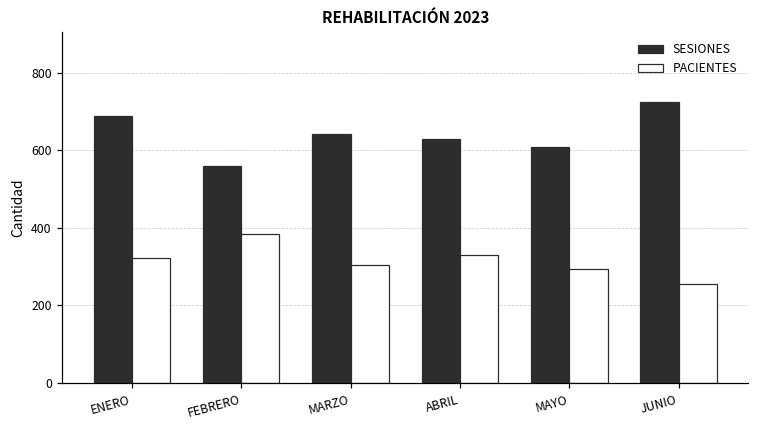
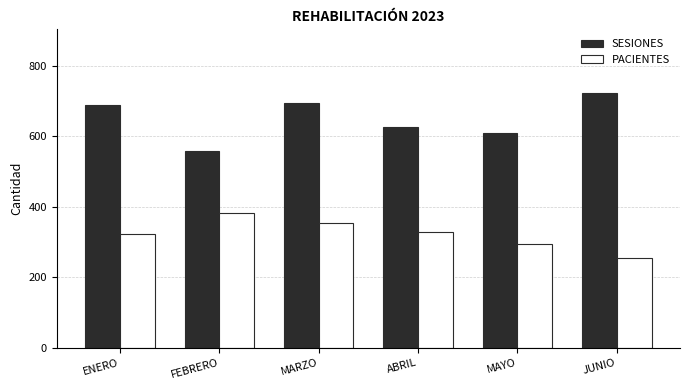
SESIONES, MARZO: 640 -> 700
PACIENTES, MARZO: 310 -> 360
